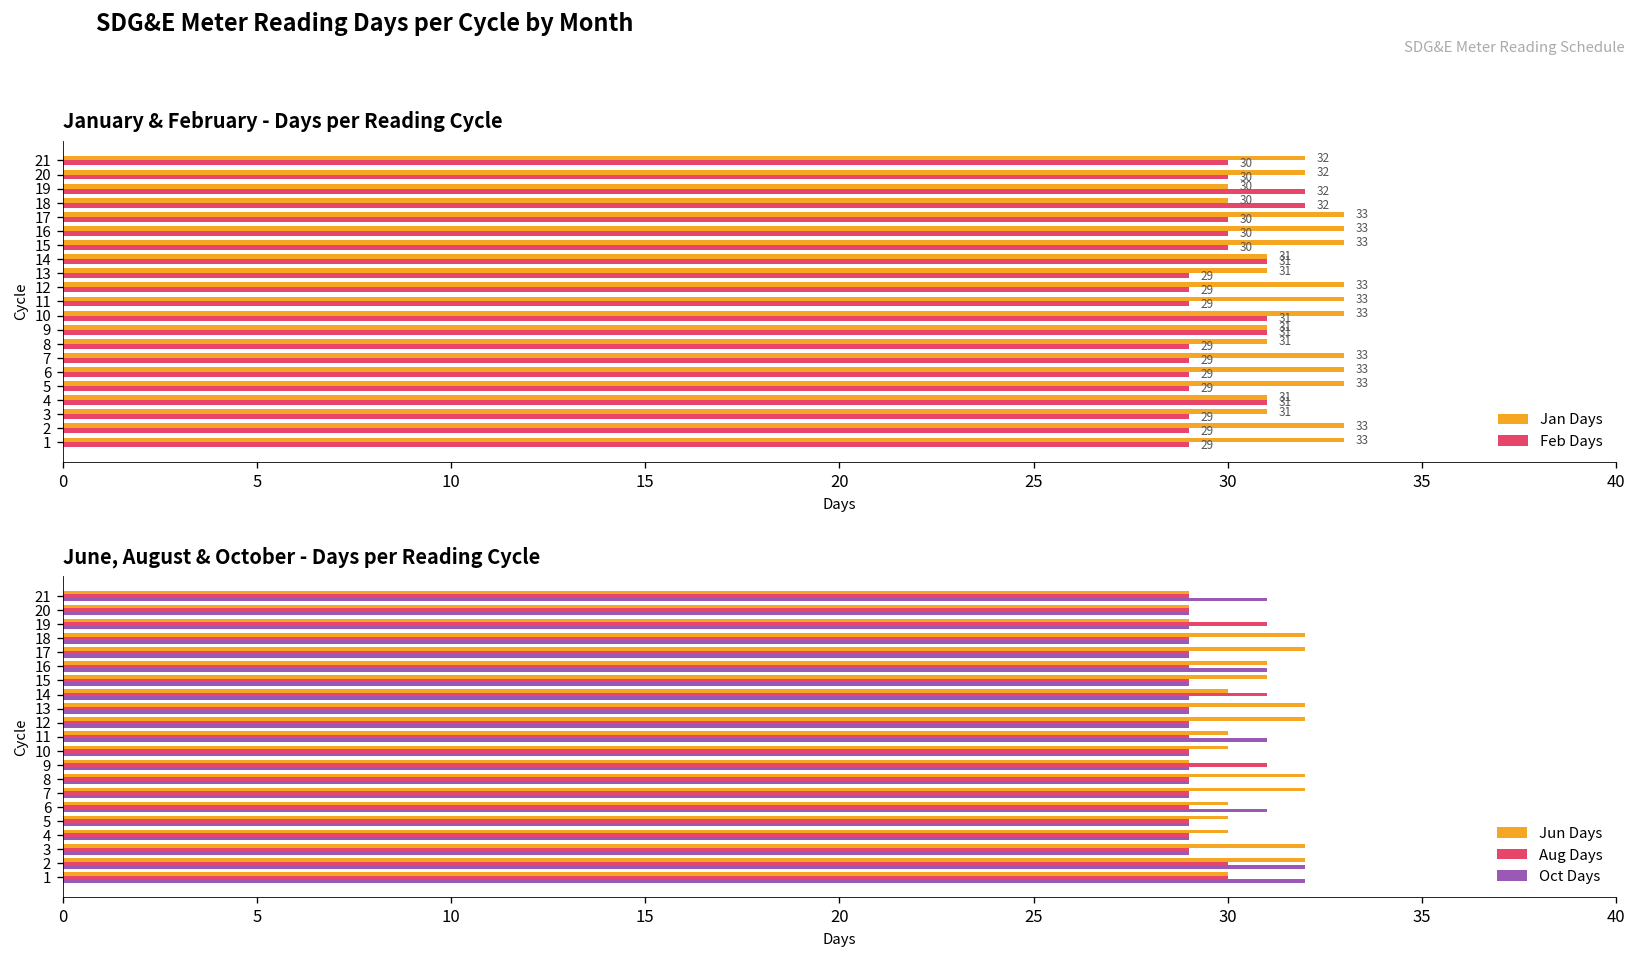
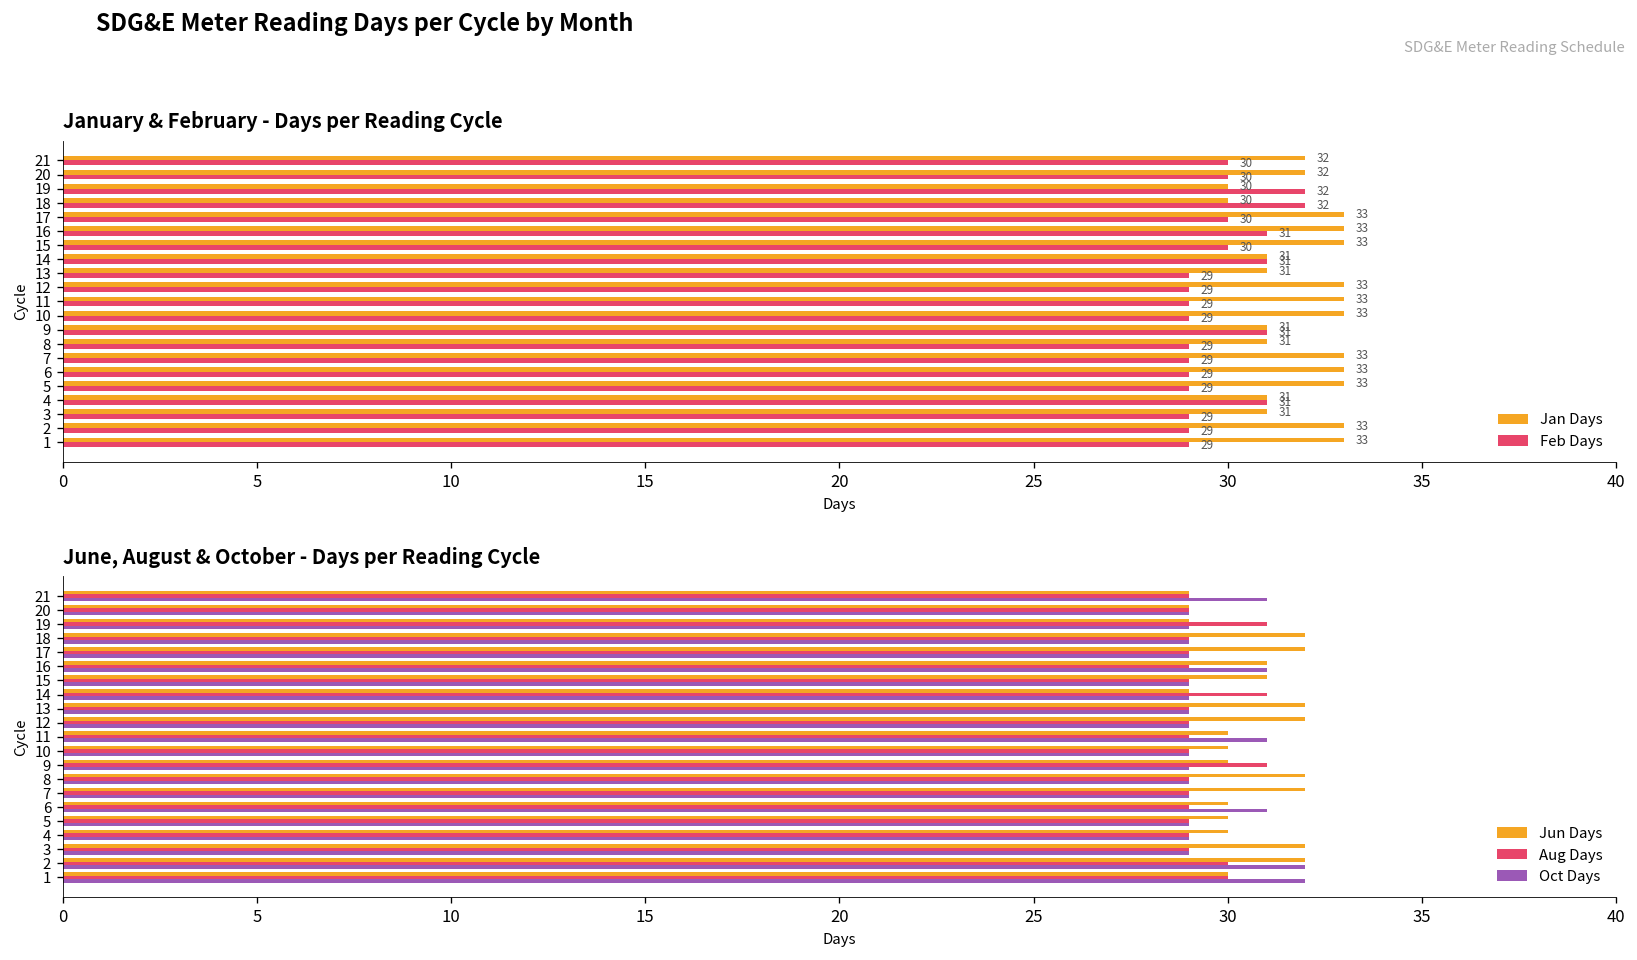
January & February - Days per Reading Cycle, Feb Days, 16: 30 -> 31
January & February - Days per Reading Cycle, Feb Days, 10: 31 -> 29
June, August & October - Days per Reading Cycle, Jun Days, 14: 30 -> 29
June, August & October - Days per Reading Cycle, Jun Days, 9: 29 -> 30
